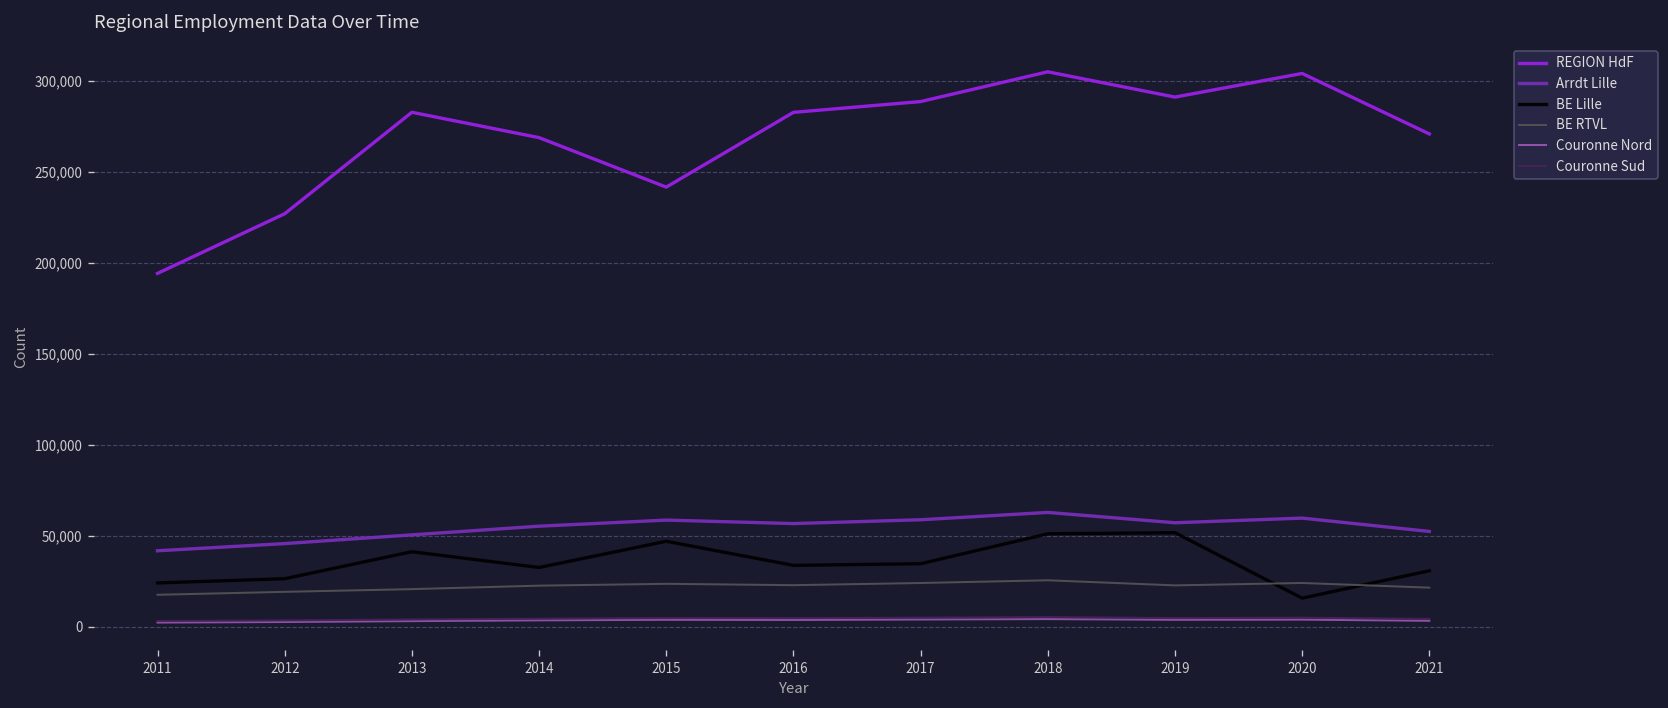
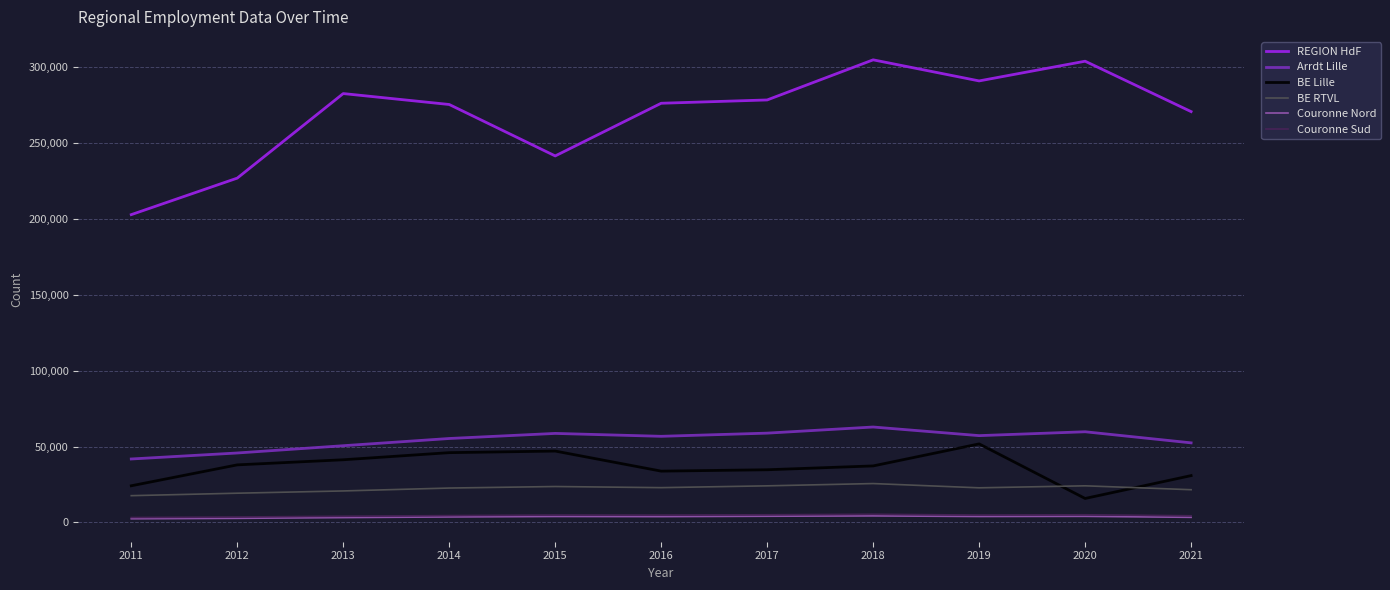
REGION HdF, 2011: 194,000 -> 203,000
BE Lille, 2012: 27,000 -> 38,000
REGION HdF, 2014: 269,000 -> 275,000
BE Lille, 2014: 33,000 -> 46,000
REGION HdF, 2016: 283,000 -> 276,000
REGION HdF, 2017: 289,000 -> 278,000
BE Lille, 2018: 51,000 -> 37,000
